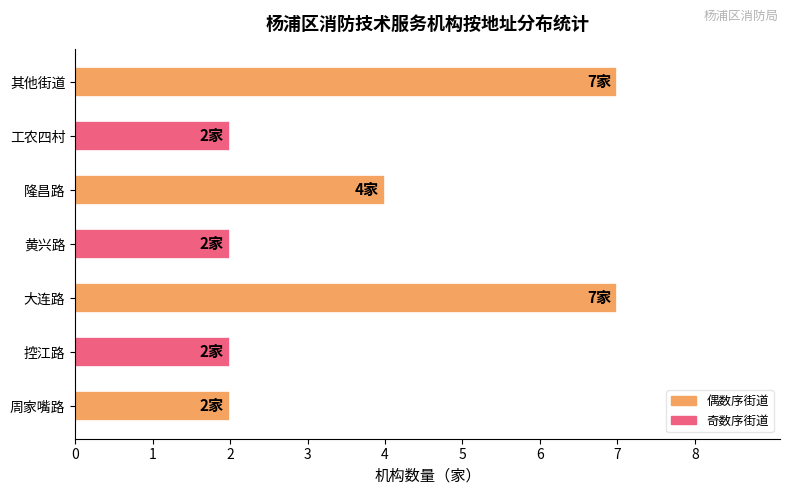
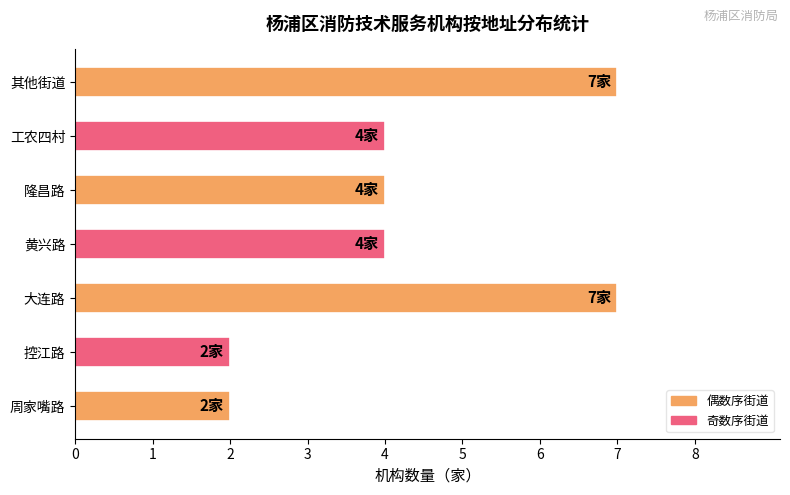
工农四村: 2家 -> 4家
黄兴路: 2家 -> 4家
